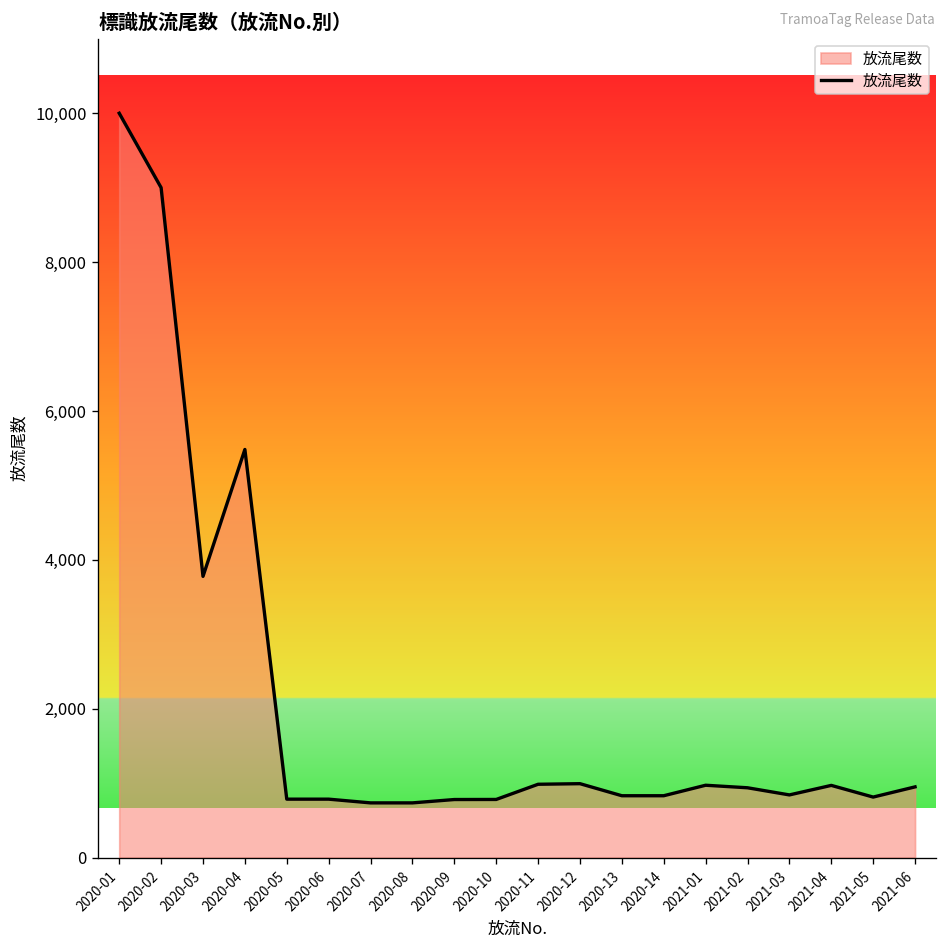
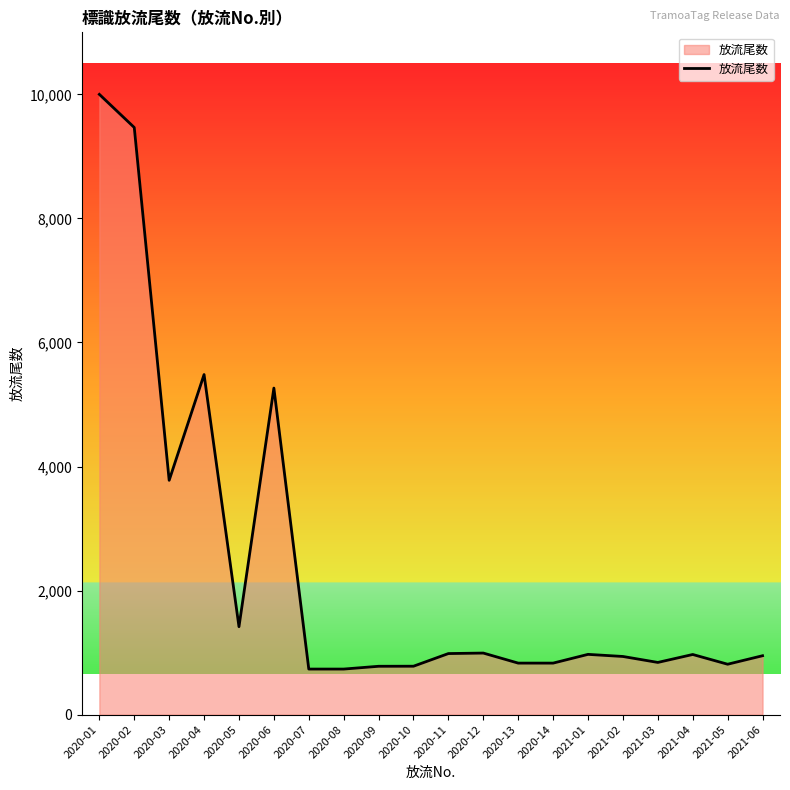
2020-02: 9,000 -> 9,500
2020-05: 800 -> 1,400
2020-06: 800 -> 5,300
